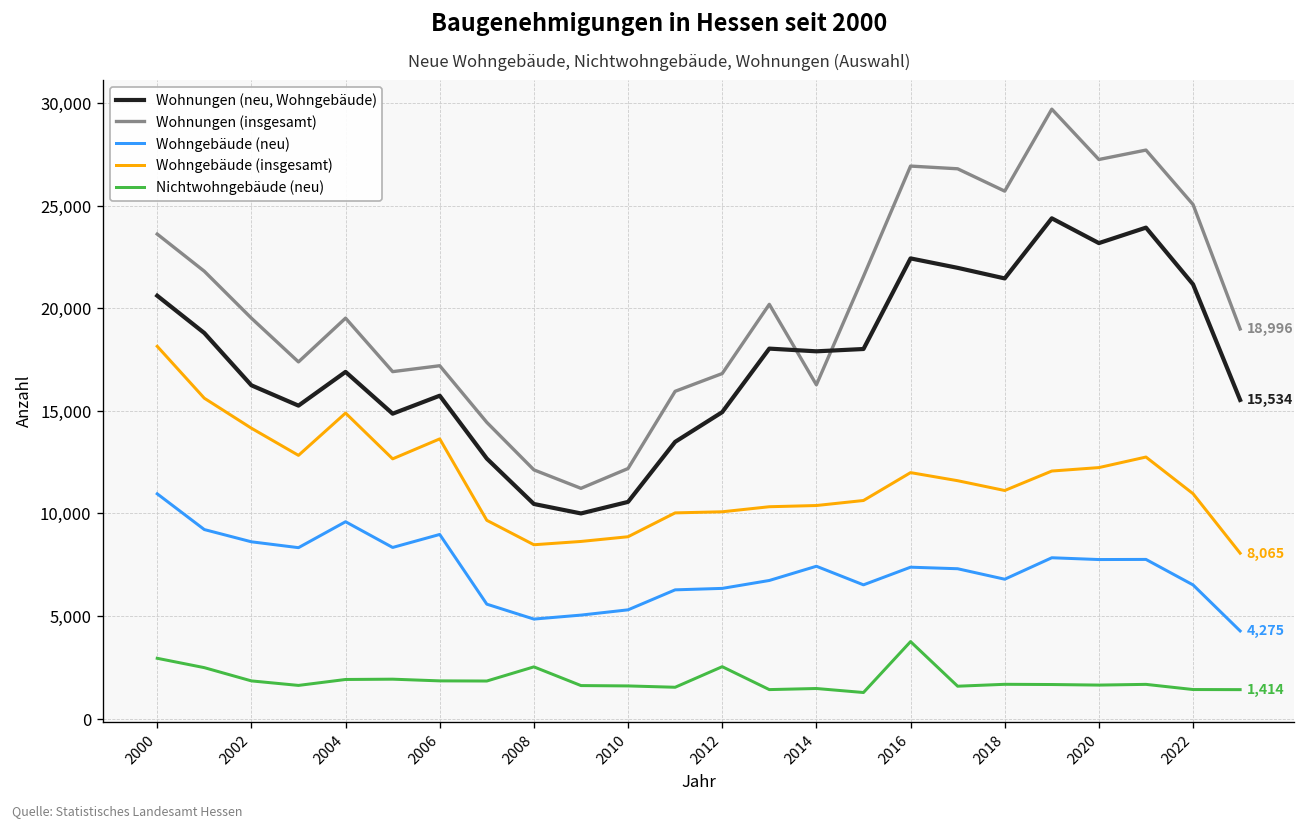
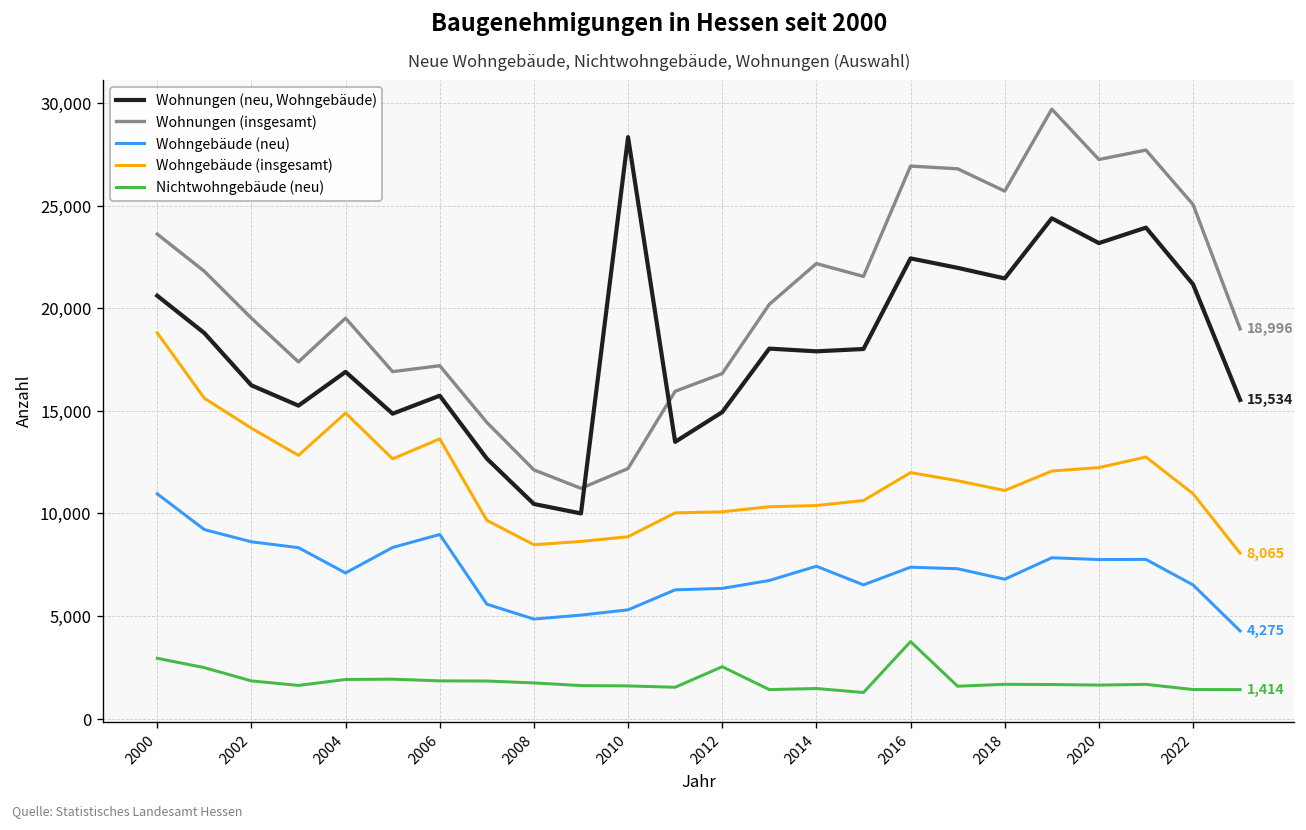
Wohngebäude (insgesamt), 2000: 18,100 -> 18,800
Wohngebäude (neu), 2004: 9,600 -> 7,100
Nichtwohngebäude (neu), 2008: 2,500 -> 1,700
Wohnungen (neu, Wohngebäude), 2010: 10,600 -> 28,300
Wohnungen (insgesamt), 2014: 16,300 -> 22,200
